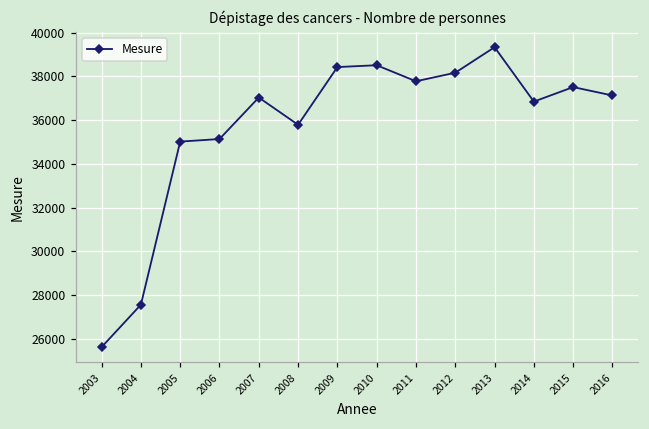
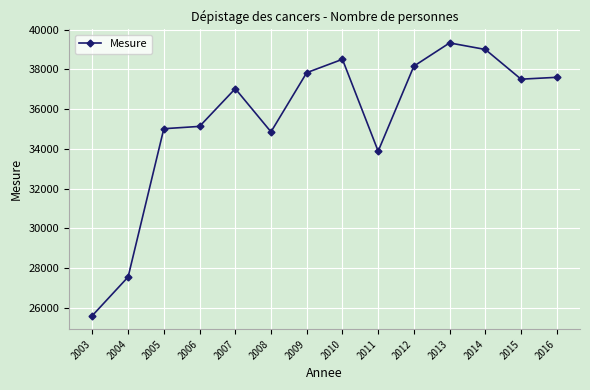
2008: 35800 -> 34900
2009: 38400 -> 37800
2011: 37800 -> 33900
2014: 36800 -> 39000
2016: 37100 -> 37600
